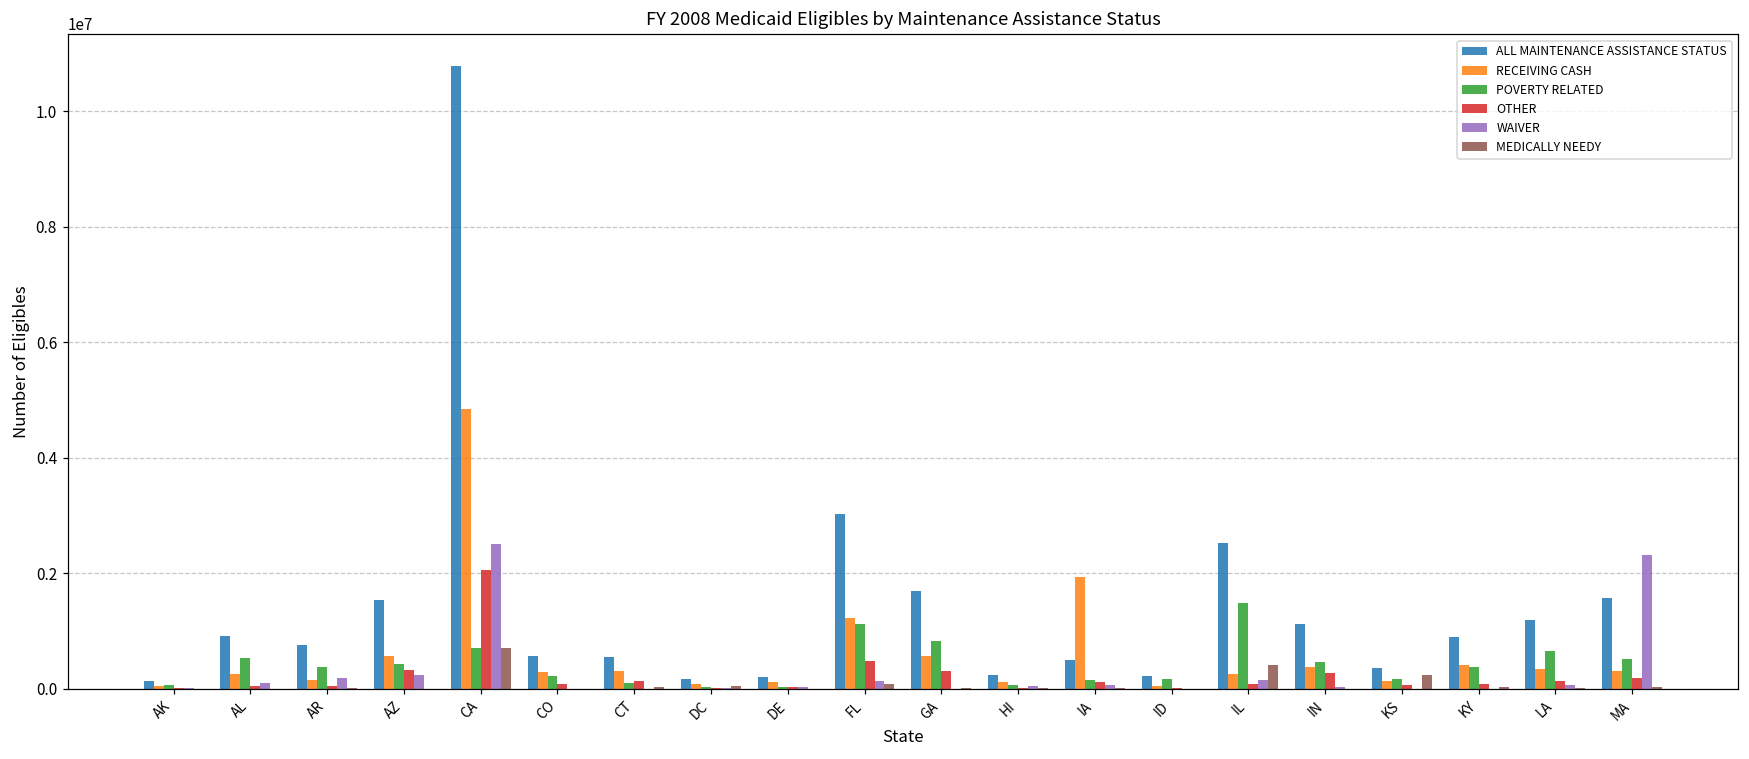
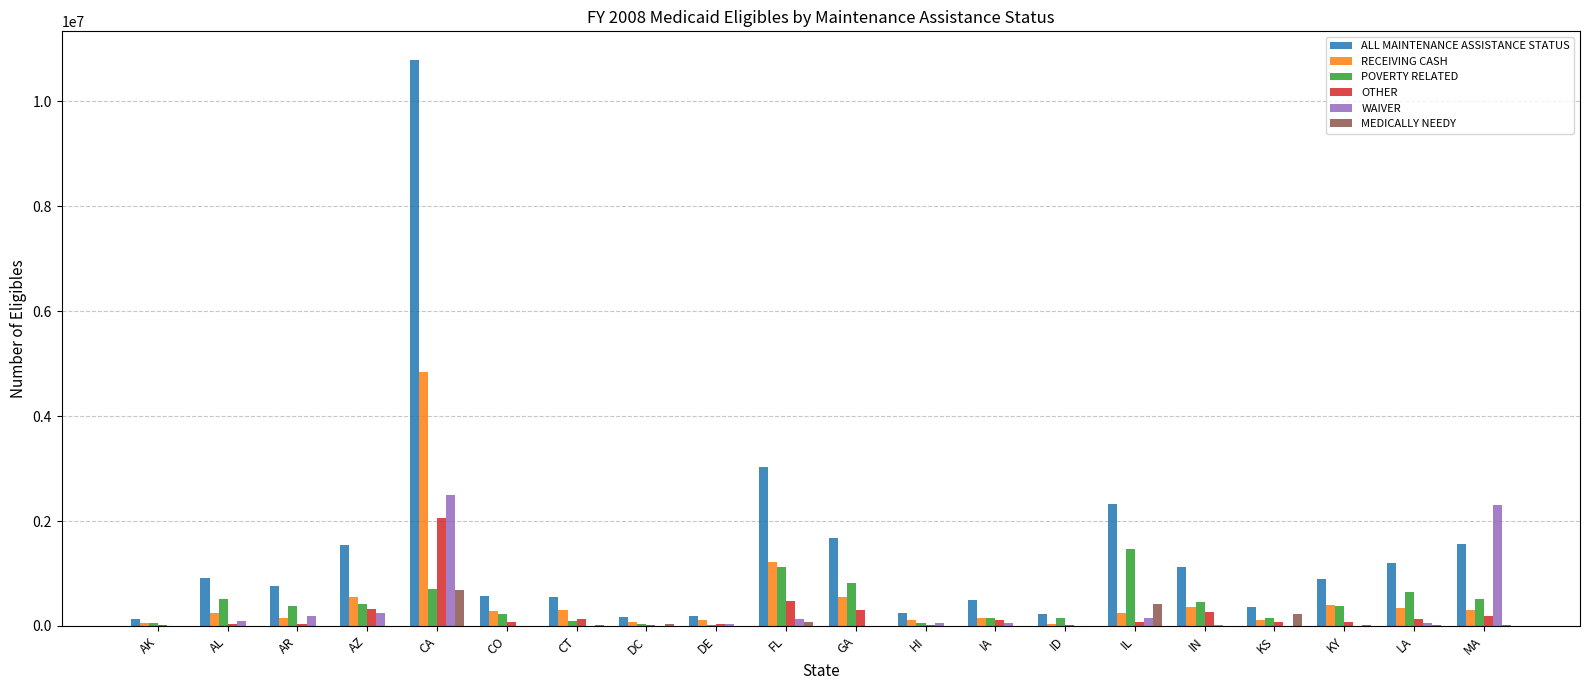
RECEIVING CASH, IA: 1900000 -> 200000
ALL MAINTENANCE ASSISTANCE STATUS, IL: 2500000 -> 2300000
